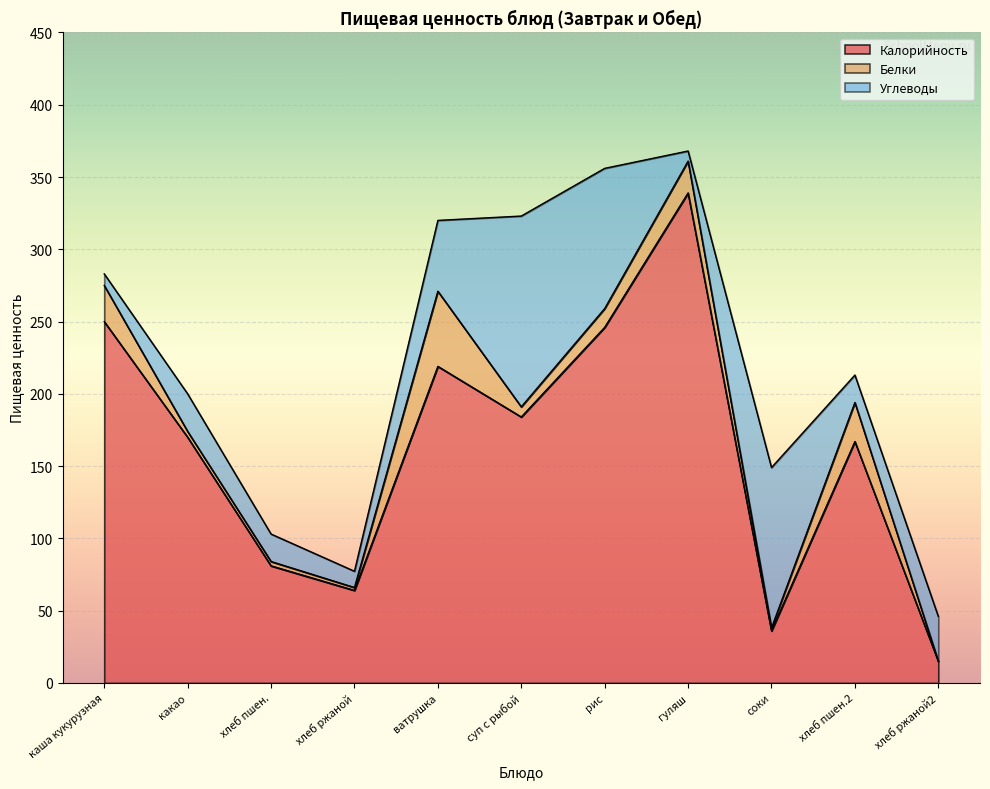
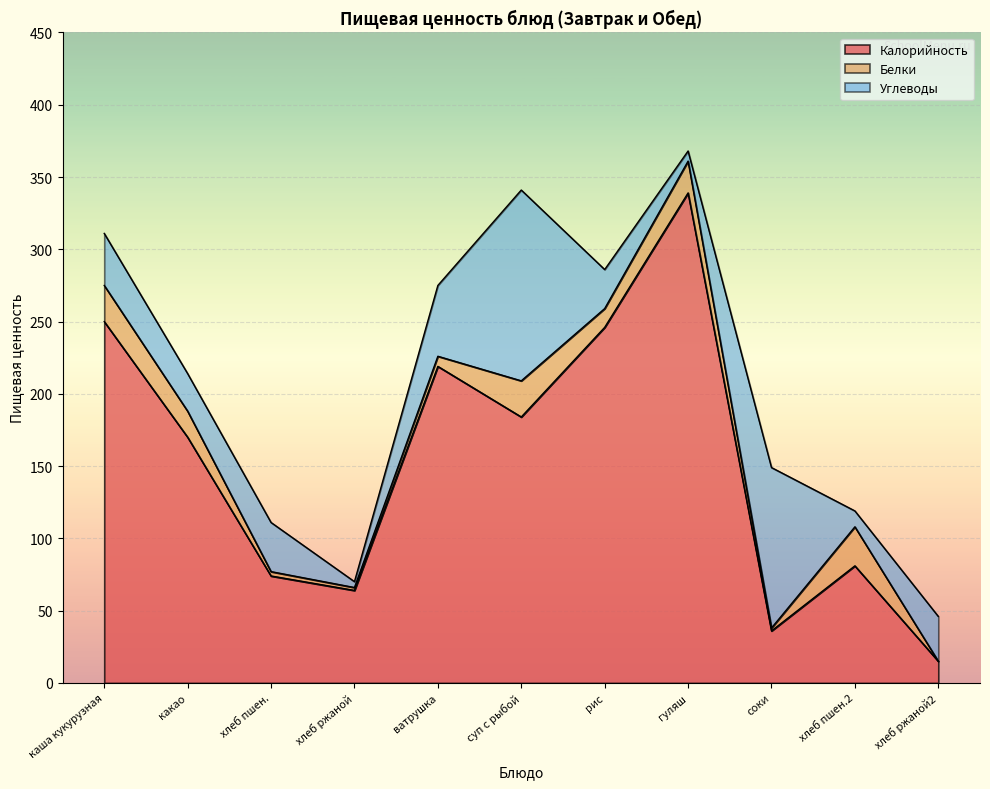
Углеводы, каша кукурузная: 8 -> 36
Белки, какао: 4 -> 18
Калорийность, хлеб пшен.: 81 -> 74
Углеводы, хлеб пшен.: 19 -> 34
Углеводы, хлеб ржаной: 11 -> 4
Белки, ватрушка: 52 -> 7
Белки, суп с рыбой: 7 -> 25
Углеводы, рис: 97 -> 27
Калорийность, хлеб пшен.2: 167 -> 81
Углеводы, хлеб пшен.2: 19 -> 11
